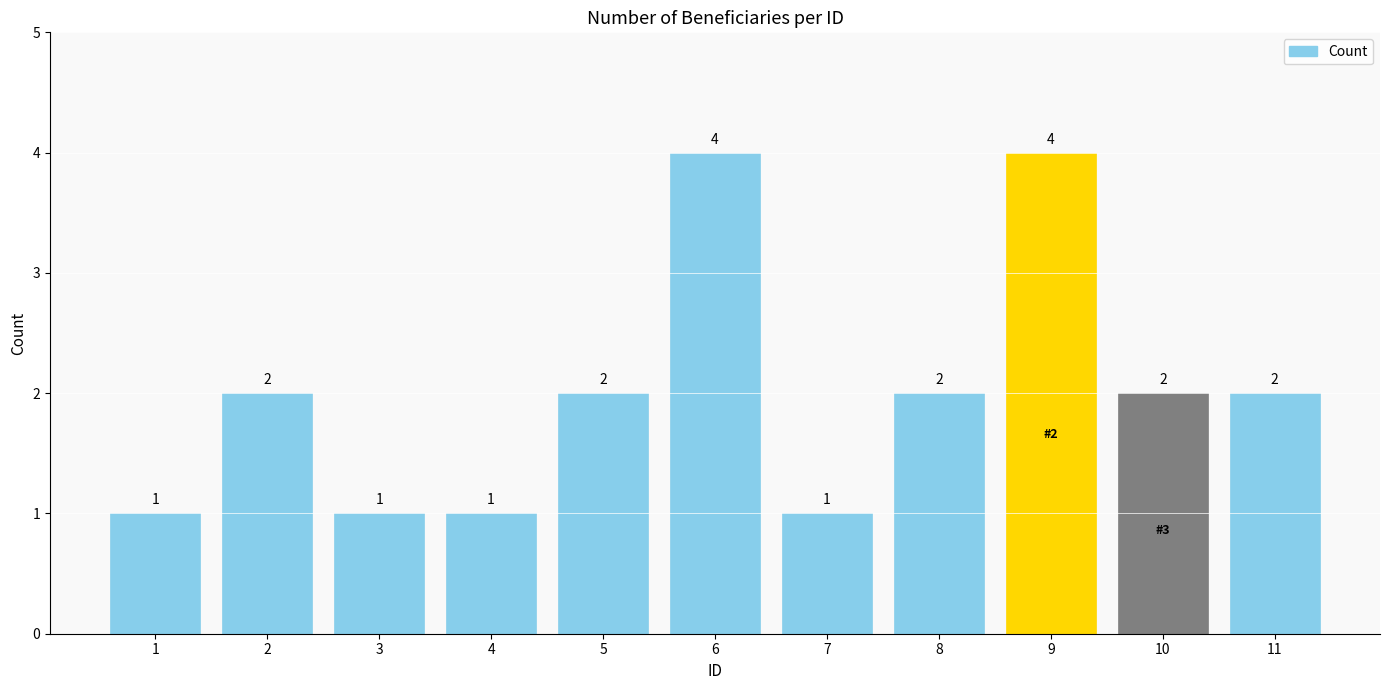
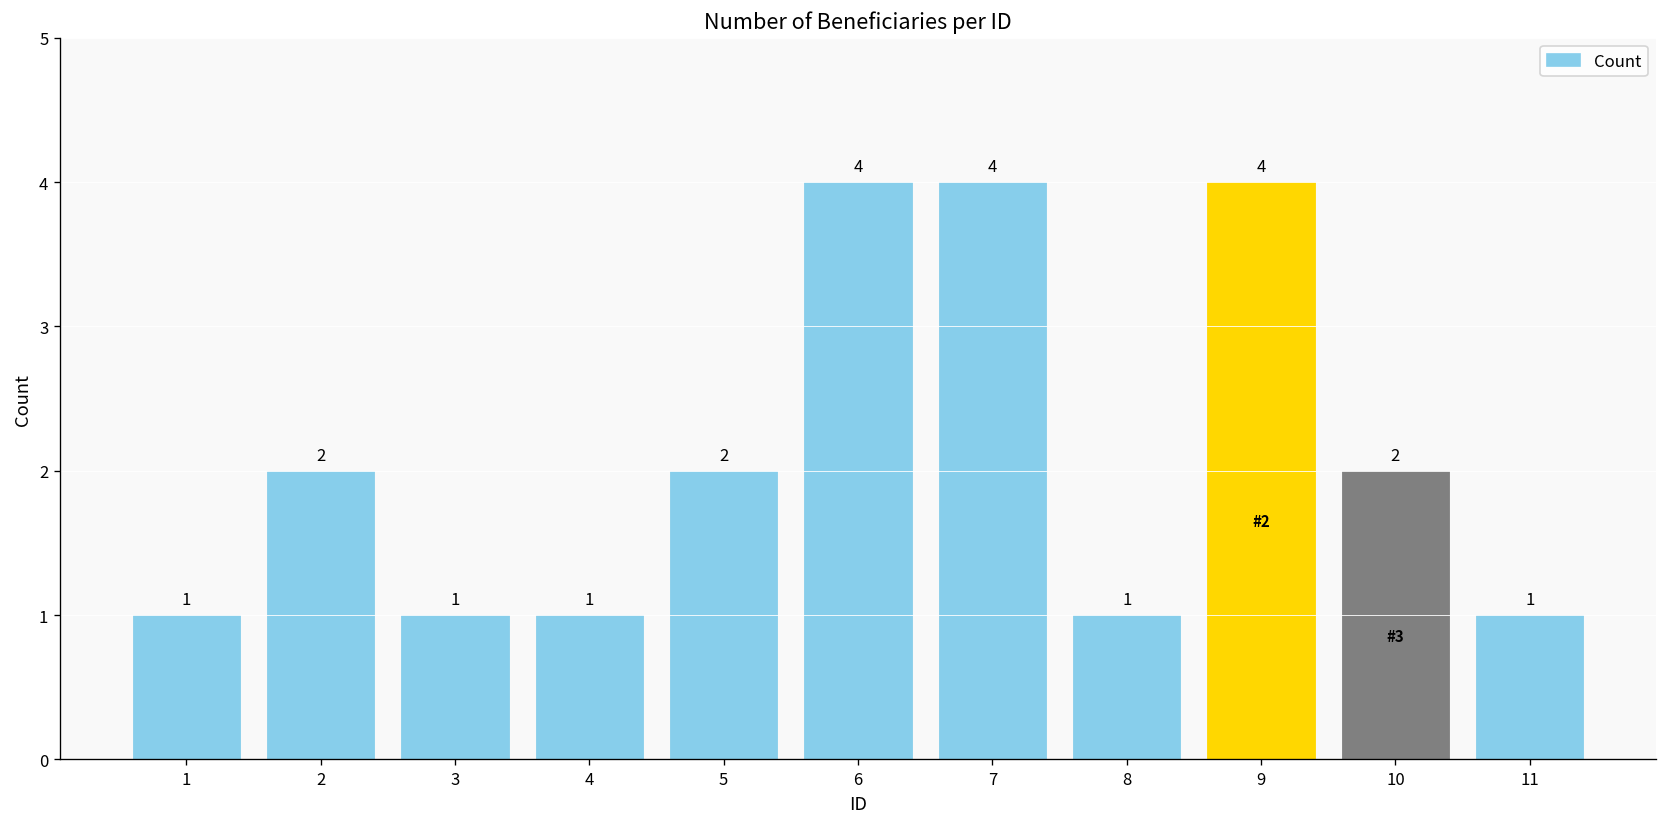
7: 1 -> 4
8: 2 -> 1
11: 2 -> 1
